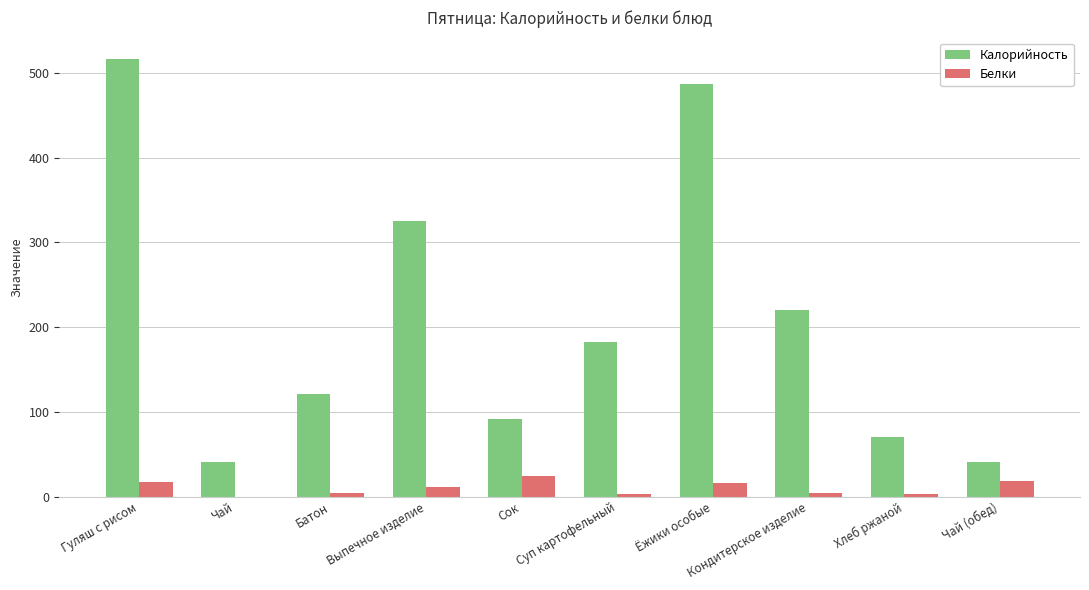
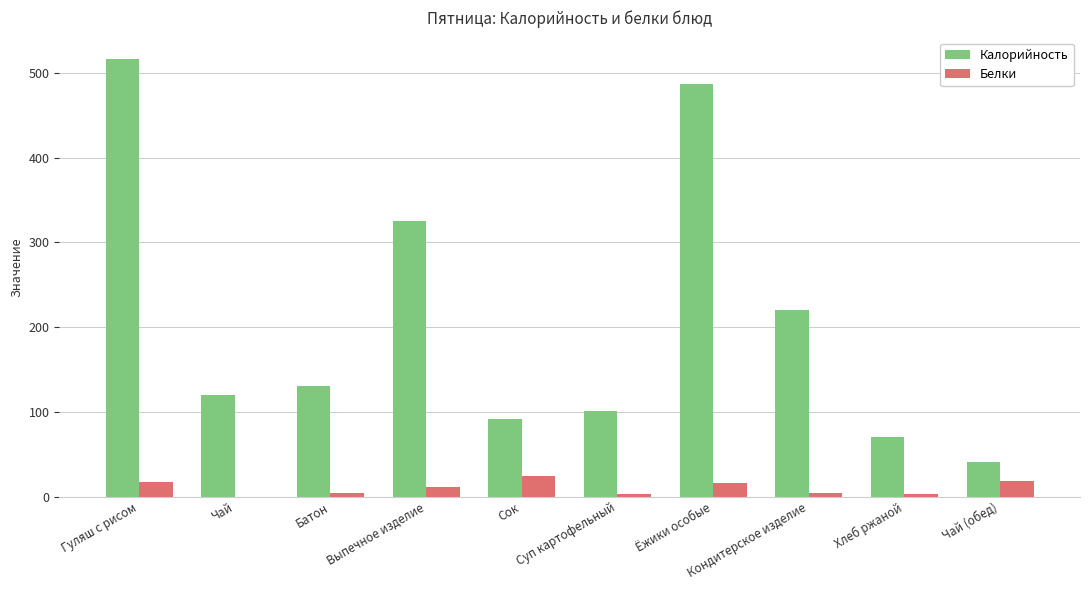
Калорийность, Чай: 40 -> 120
Калорийность, Батон: 120 -> 130
Калорийность, Суп картофельный: 180 -> 100
